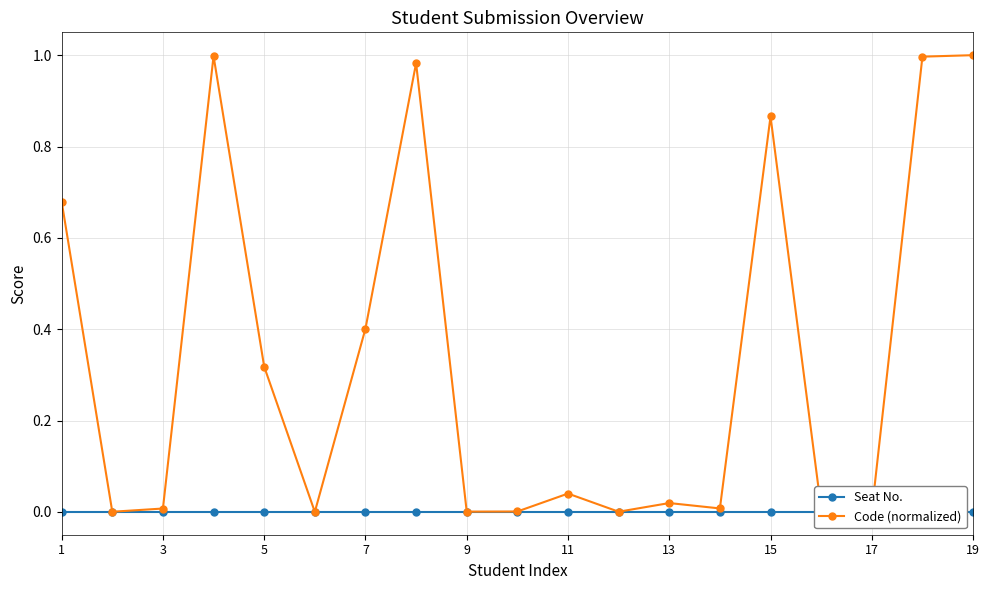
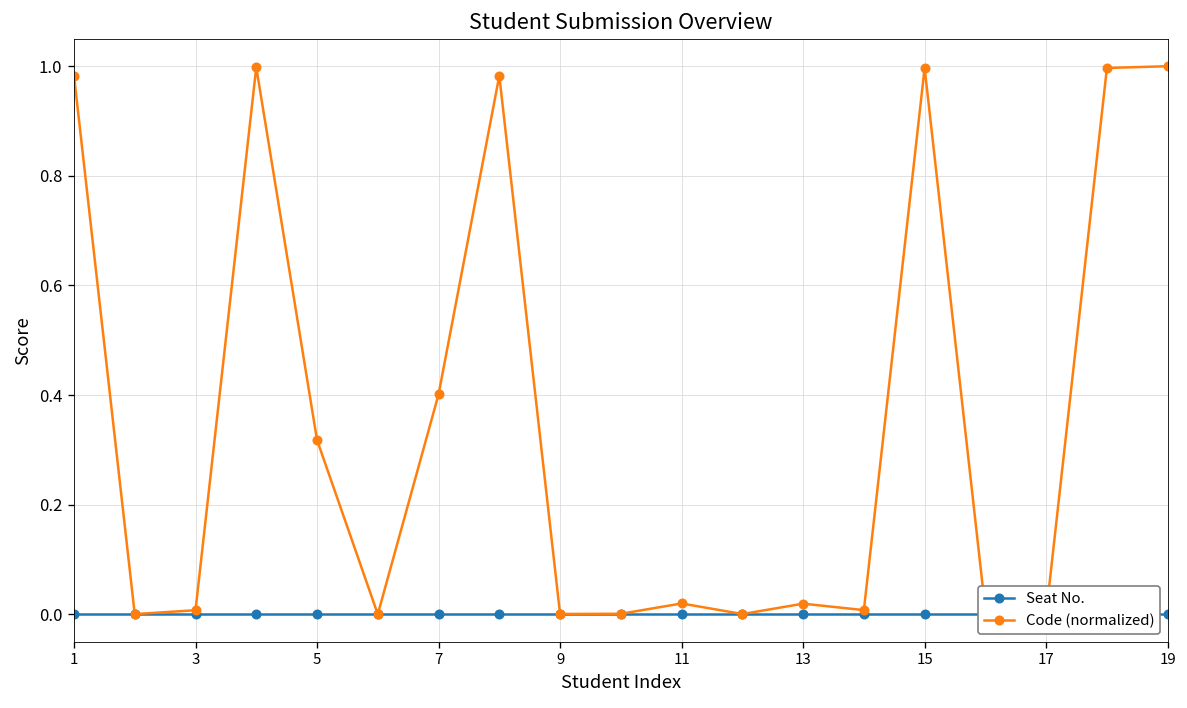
Code (normalized), 1: 0.68 -> 0.98
Code (normalized), 11: 0.04 -> 0.02
Code (normalized), 15: 0.87 -> 1.00
